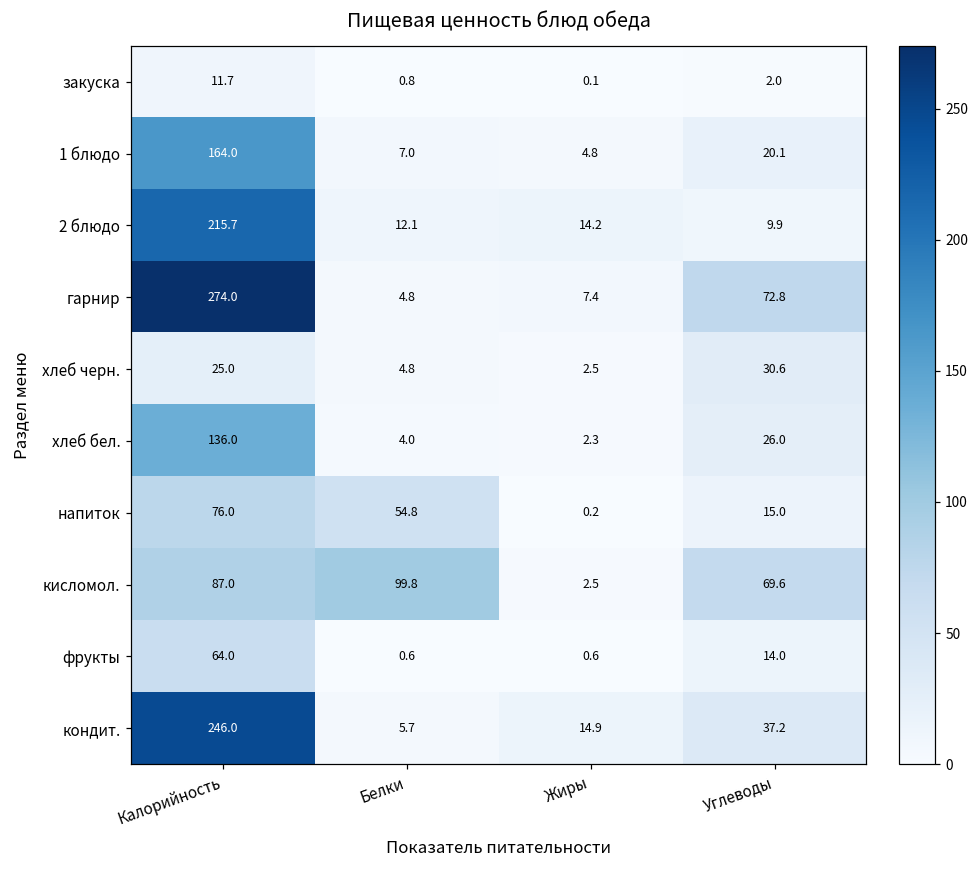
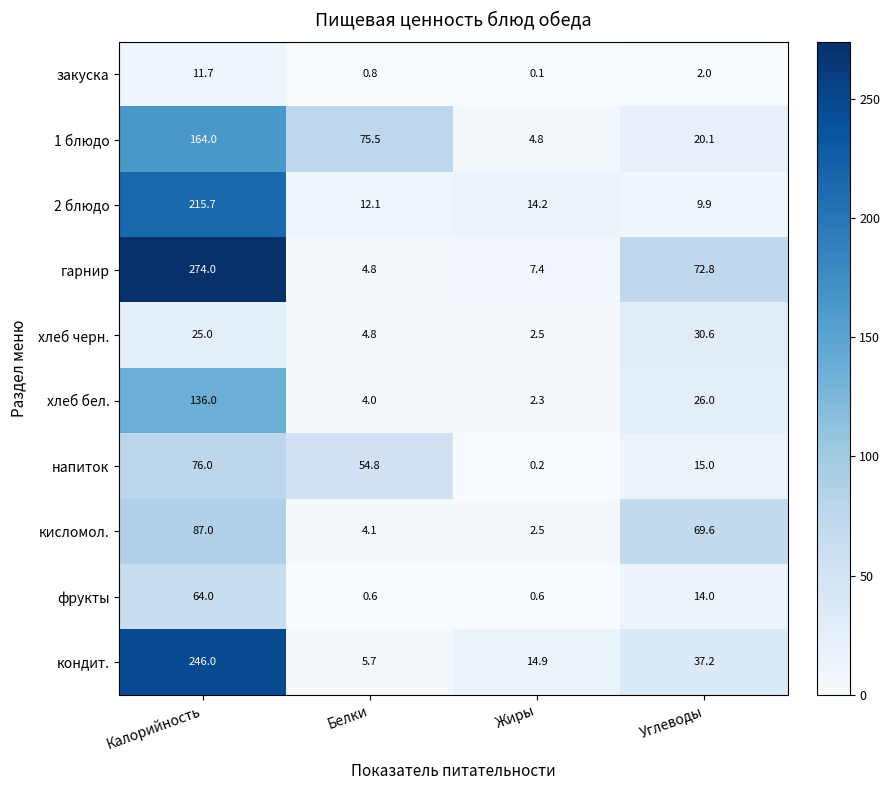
1 блюдо, Белки: 7.0 -> 75.5
кисломол., Белки: 99.8 -> 4.1
